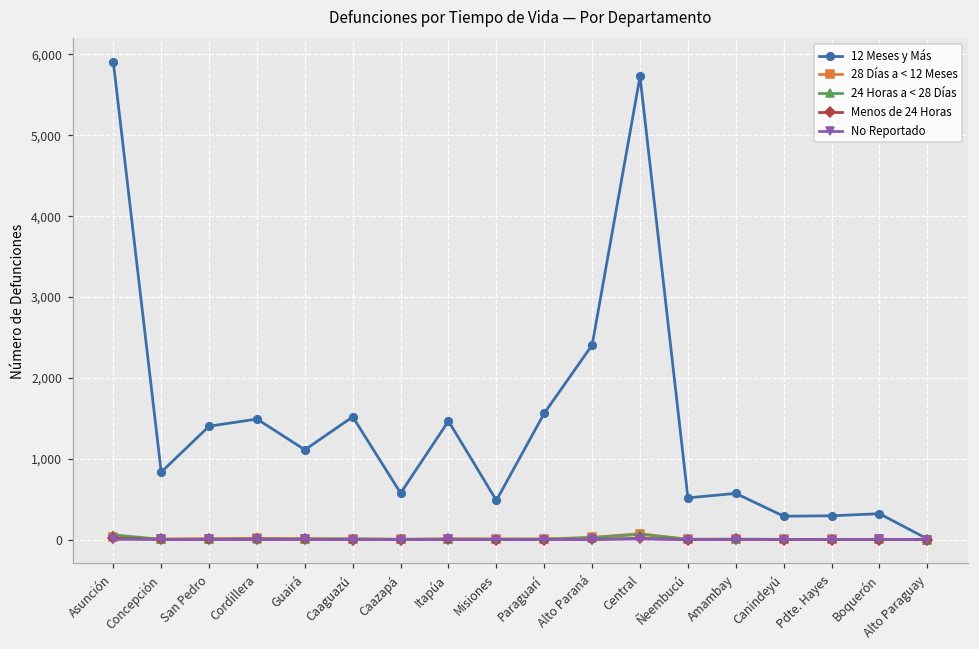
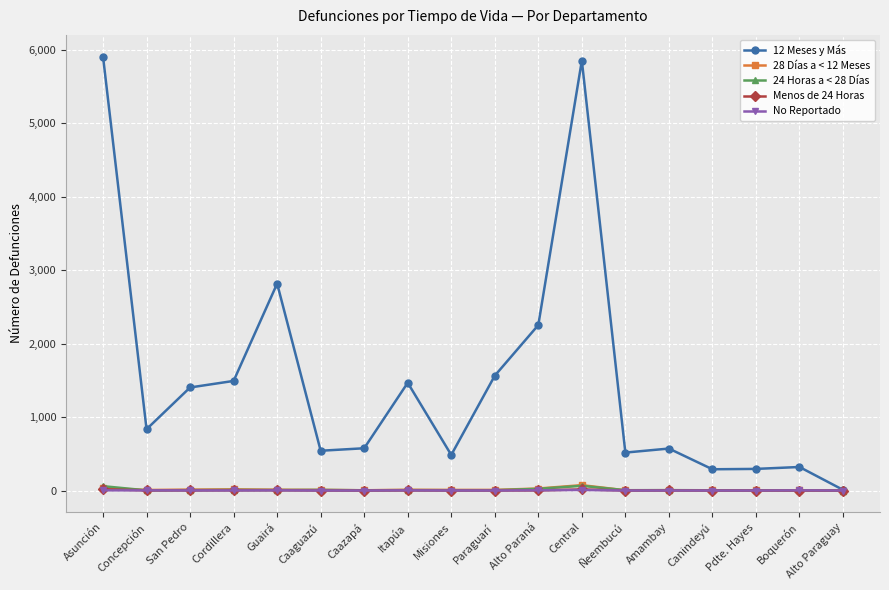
12 Meses y Más, Guairá: 1,100 -> 2,800
12 Meses y Más, Caaguazú: 1,500 -> 500
12 Meses y Más, Alto Paraná: 2,400 -> 2,300
12 Meses y Más, Central: 5,700 -> 5,800
